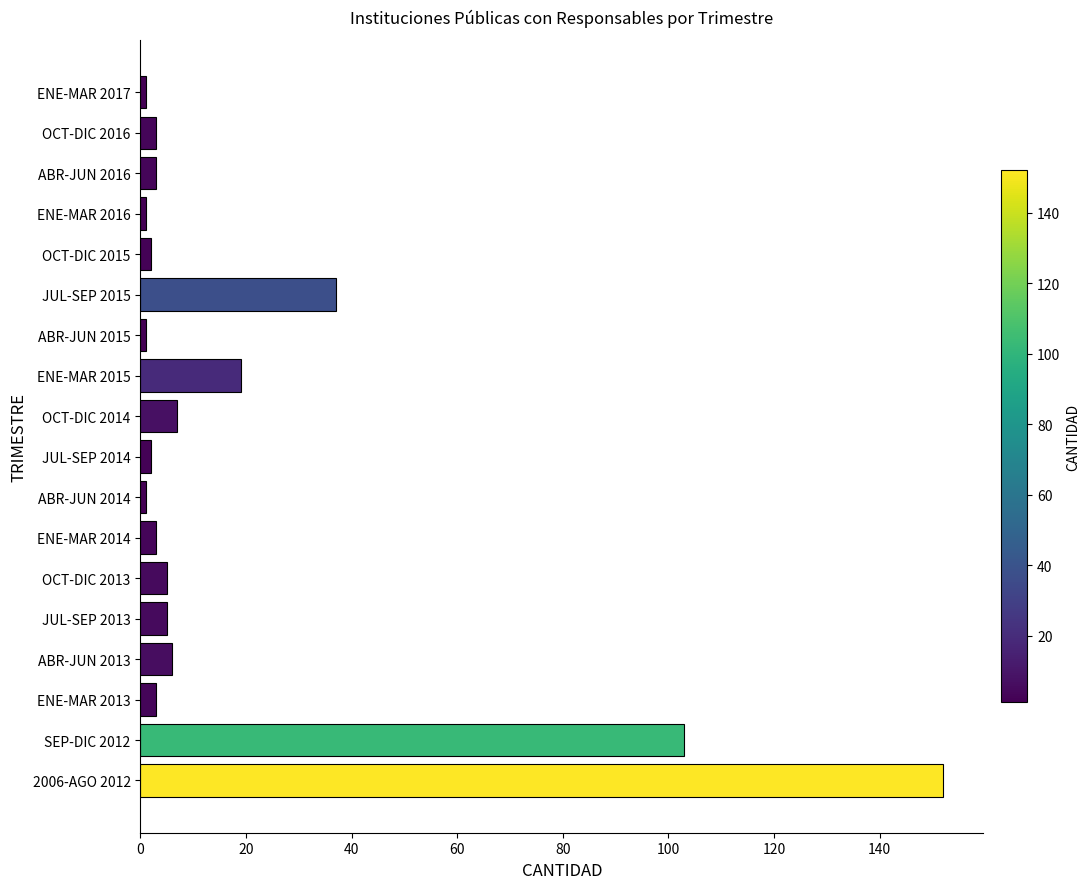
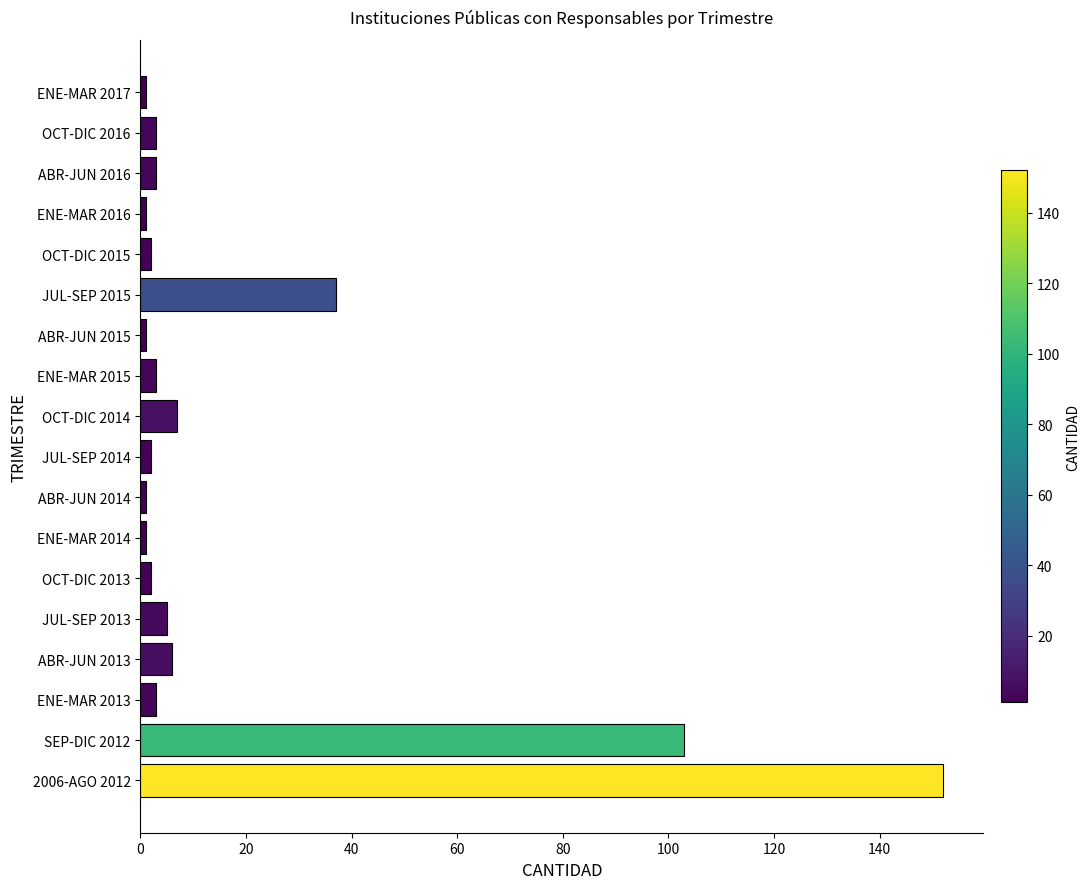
ENE-MAR 2015: 19 -> 3
ENE-MAR 2014: 3 -> 1
OCT-DIC 2013: 5 -> 2
